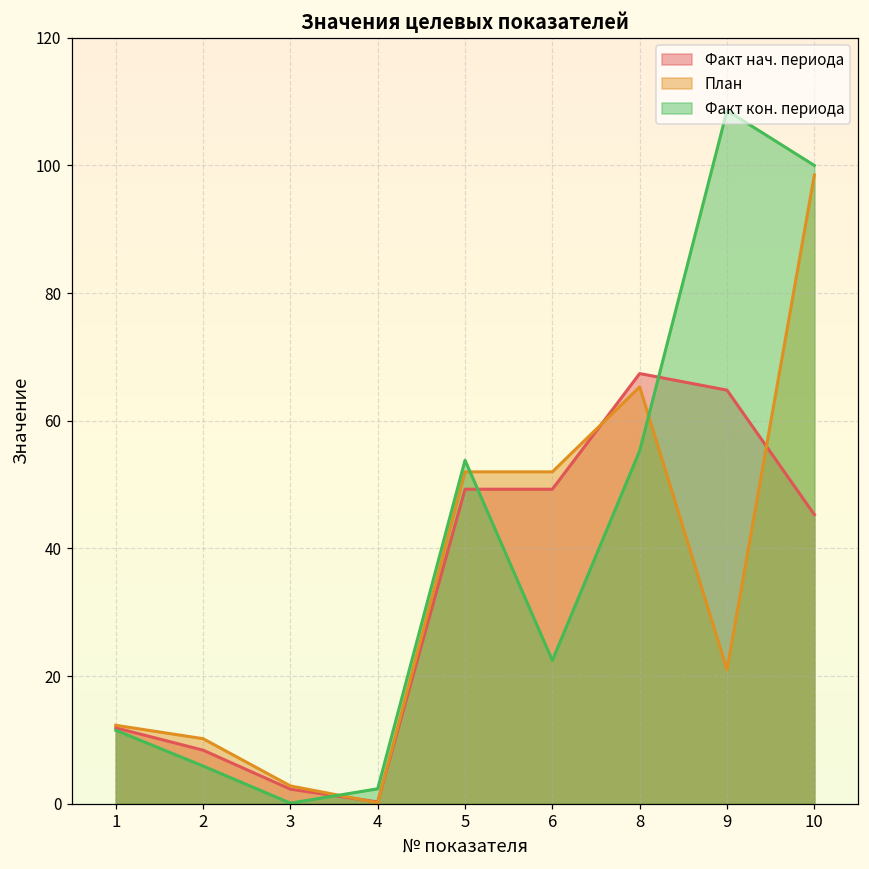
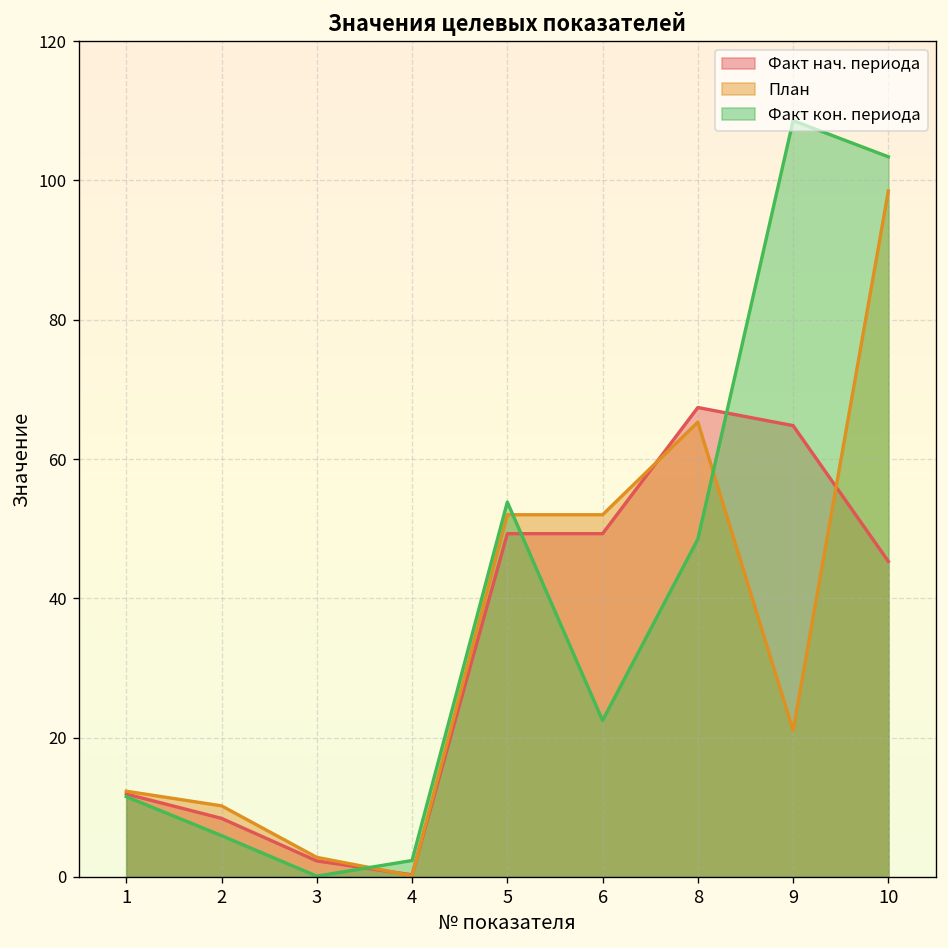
Факт кон. периода, 8: 55 -> 49
Факт кон. периода, 10: 100 -> 103
